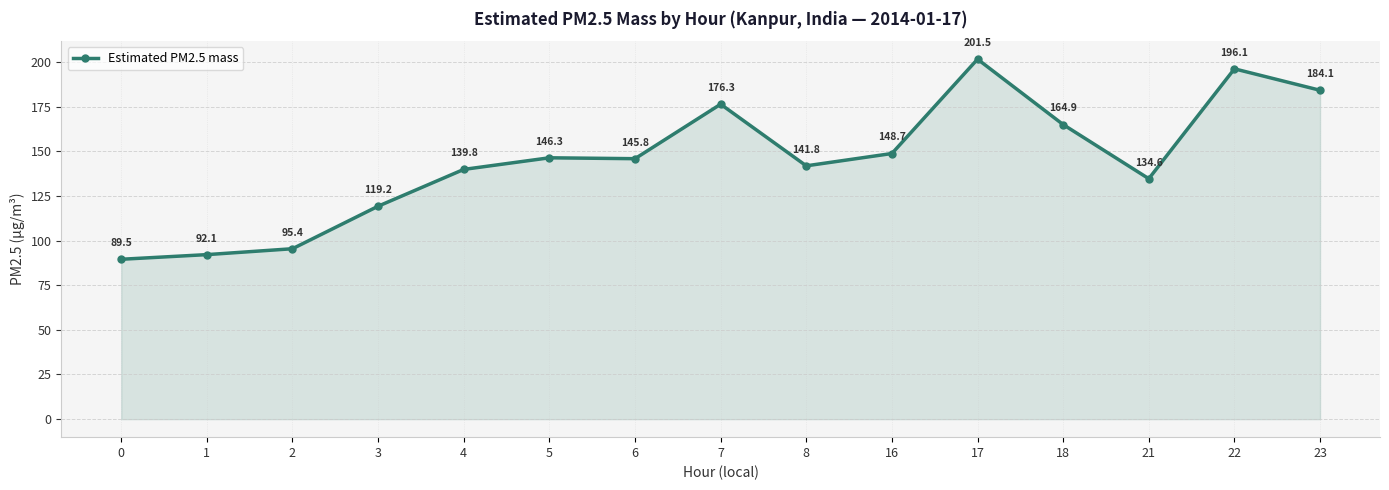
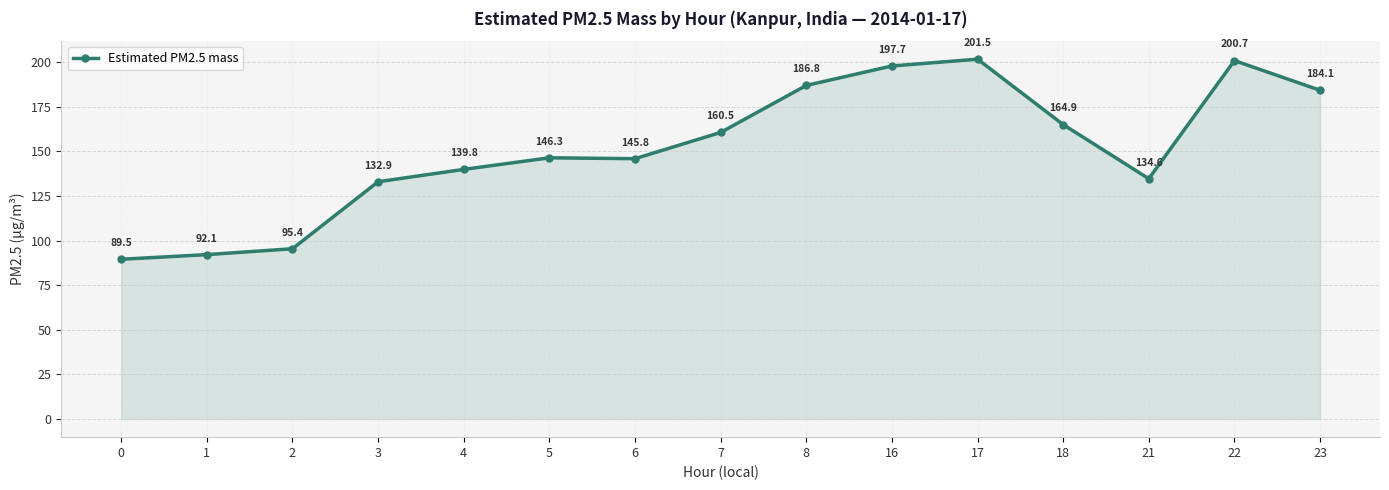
3: 119.2 -> 132.9
7: 176.3 -> 160.5
8: 141.8 -> 186.8
16: 148.7 -> 197.7
22: 196.1 -> 200.7
